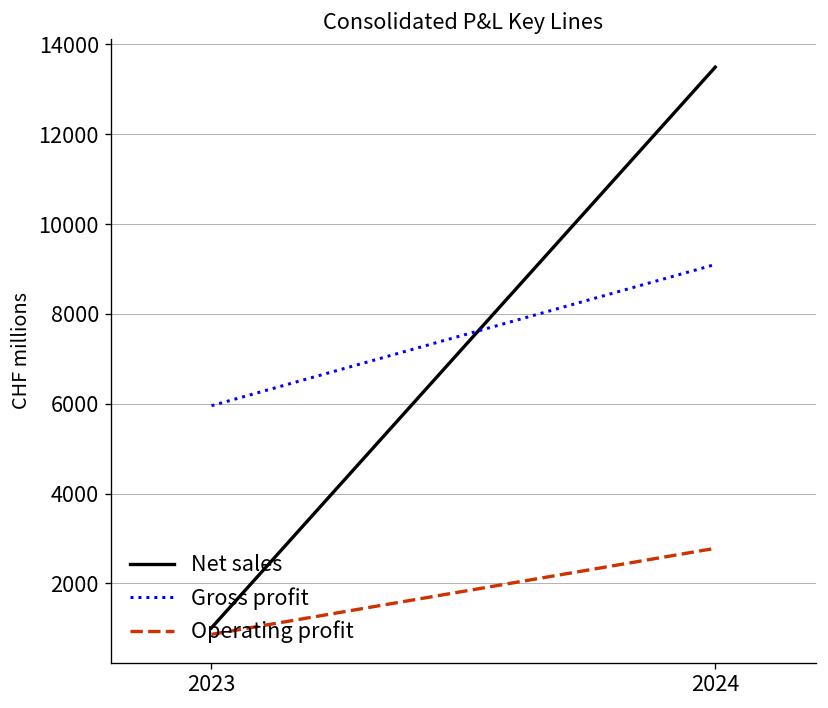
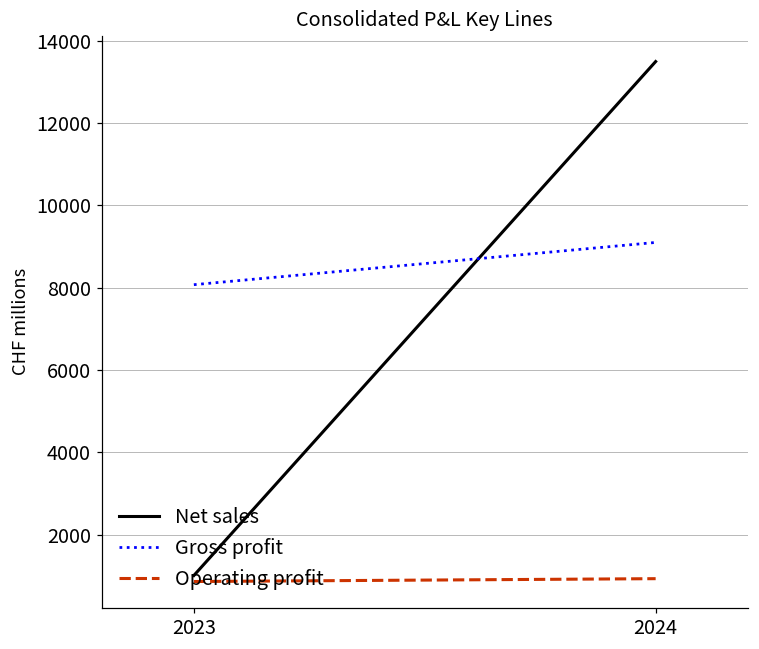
Gross profit, 2023: 6000 -> 8100
Operating profit, 2024: 2800 -> 900
